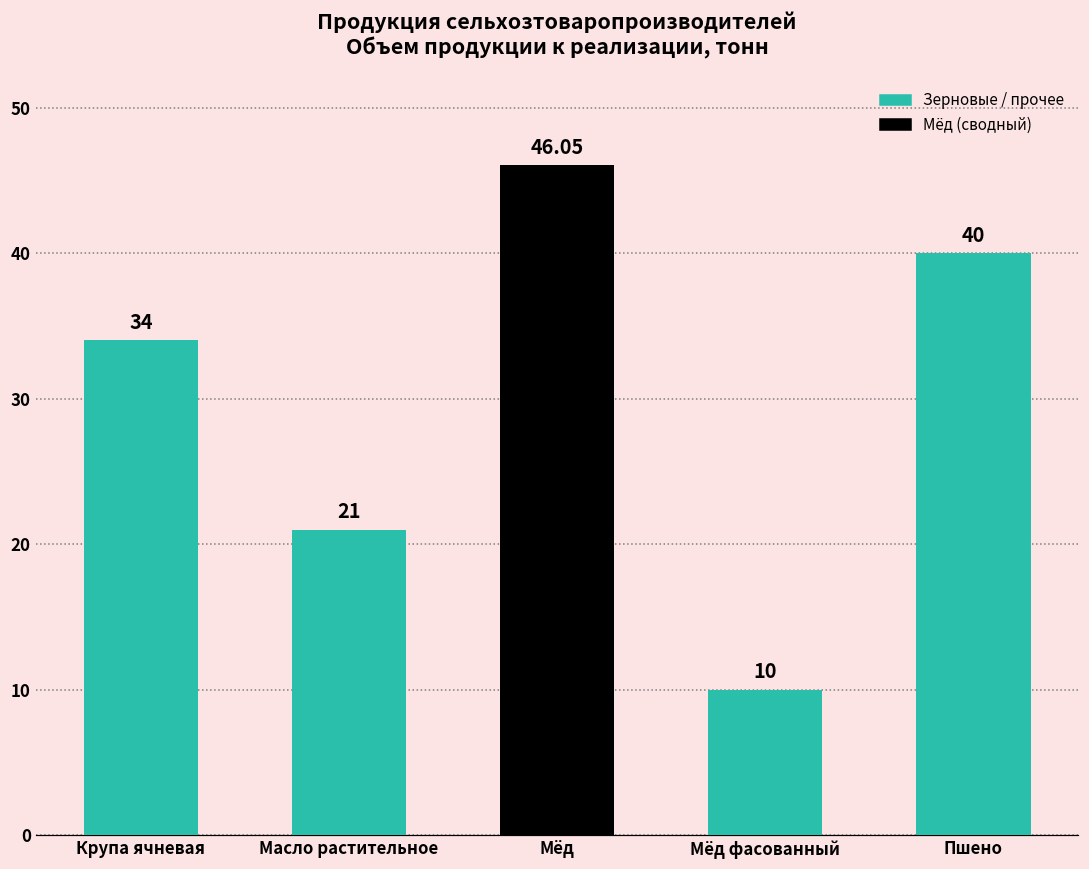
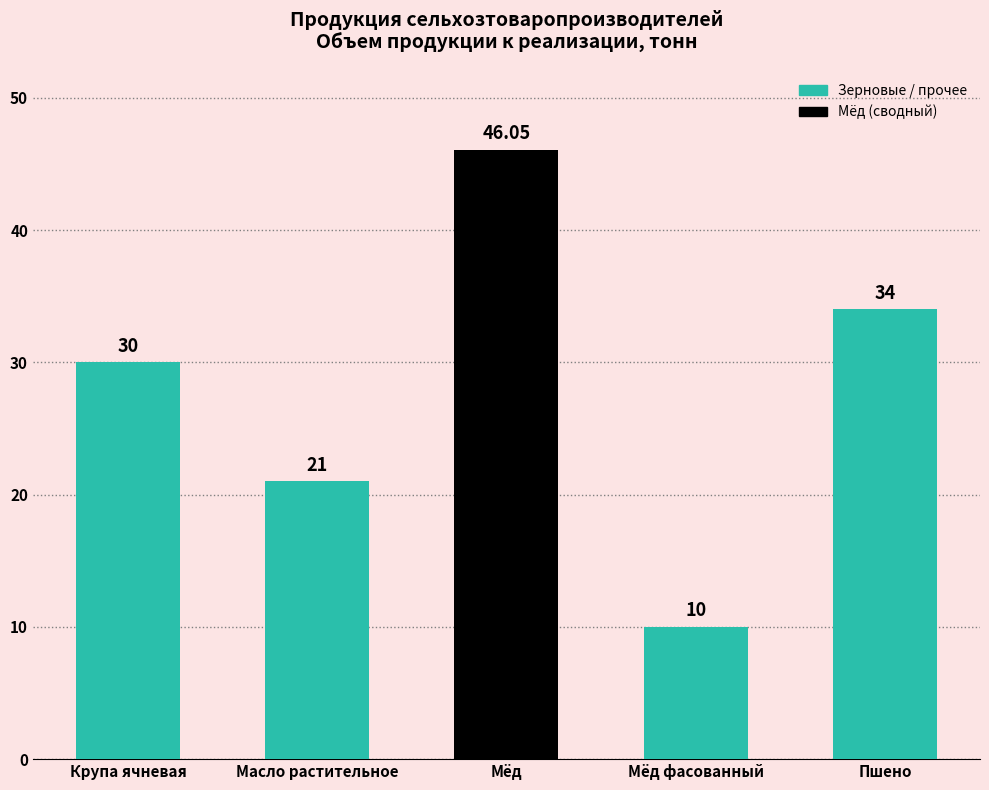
Крупа ячневая: 34 -> 30
Пшено: 40 -> 34
